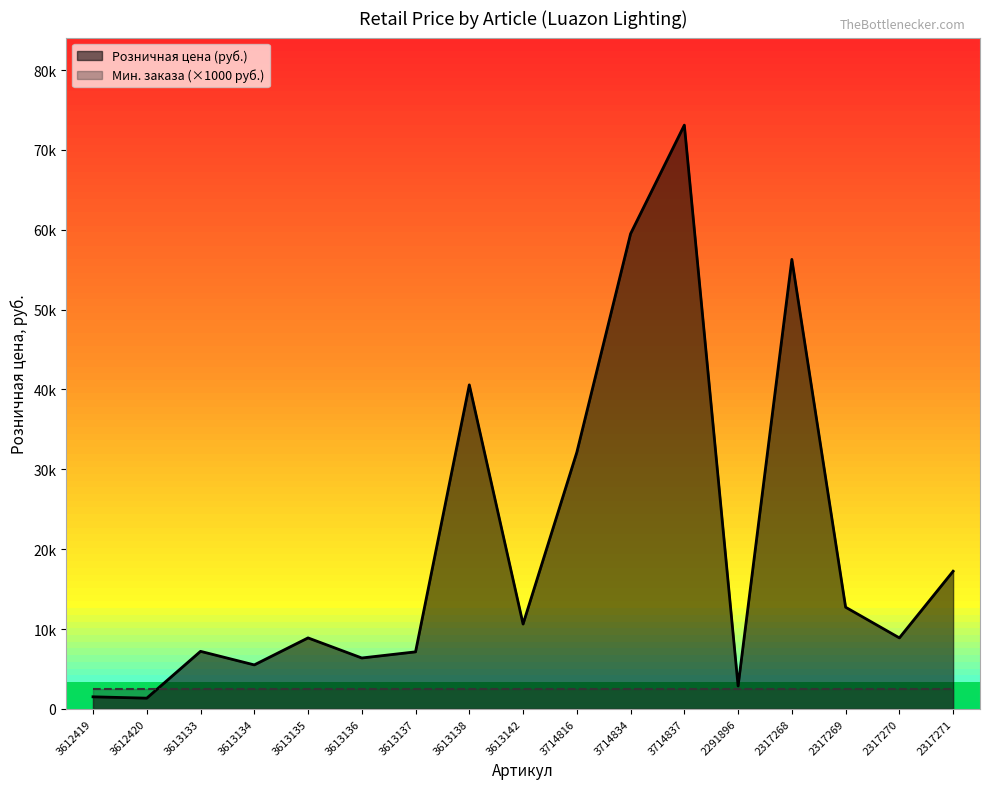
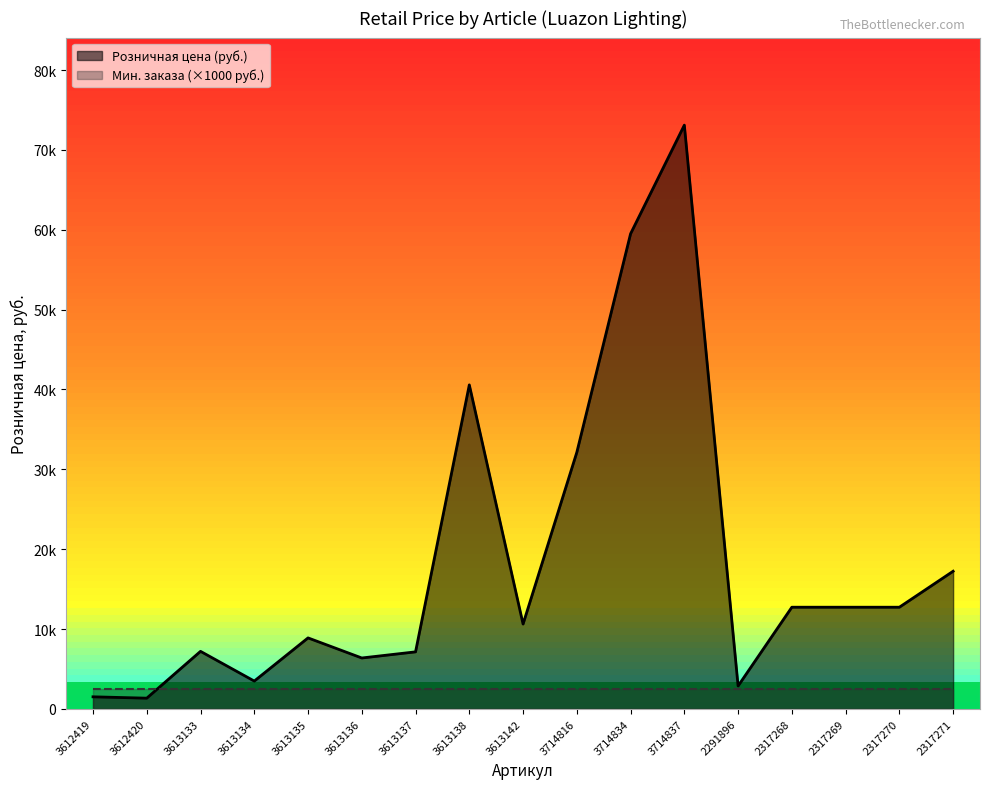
Розничная цена (руб.), 3613134: 6000 -> 3000
Розничная цена (руб.), 2317268: 56000 -> 13000
Розничная цена (руб.), 2317270: 9000 -> 13000
